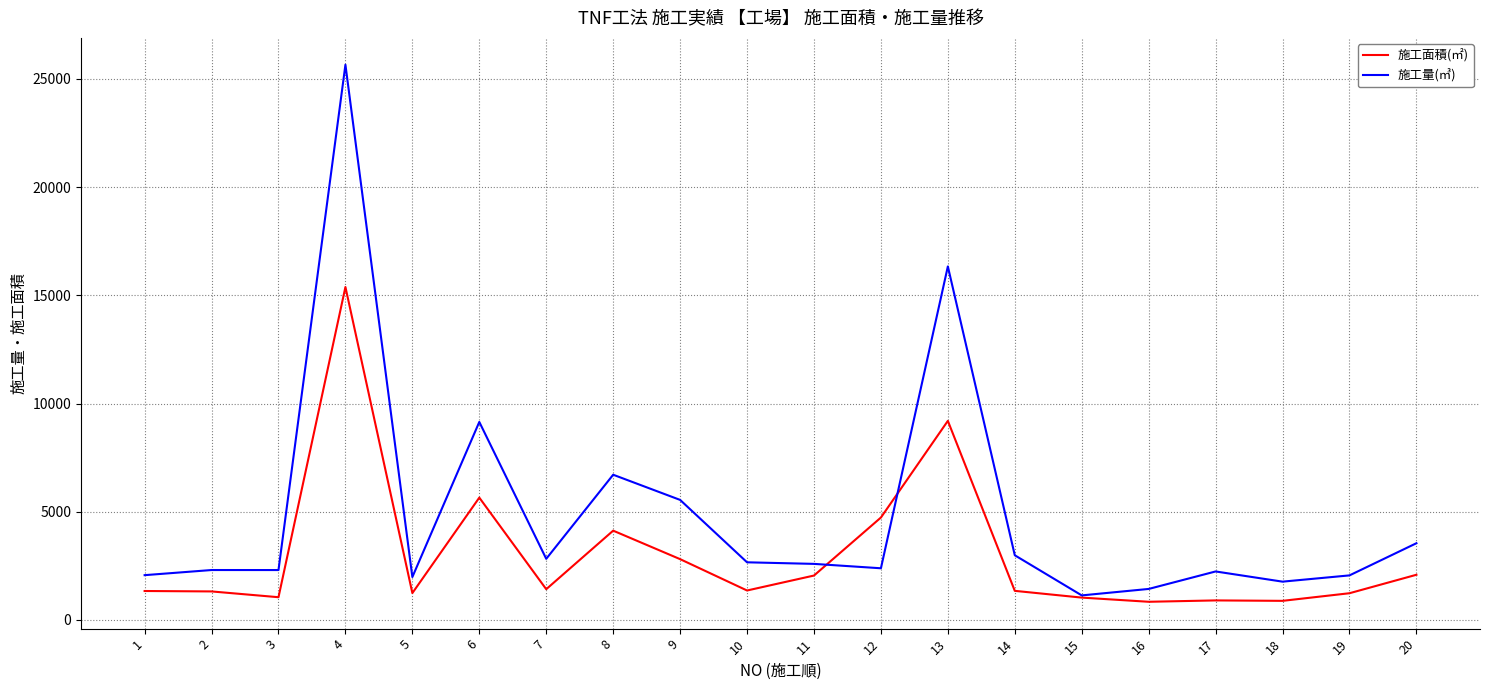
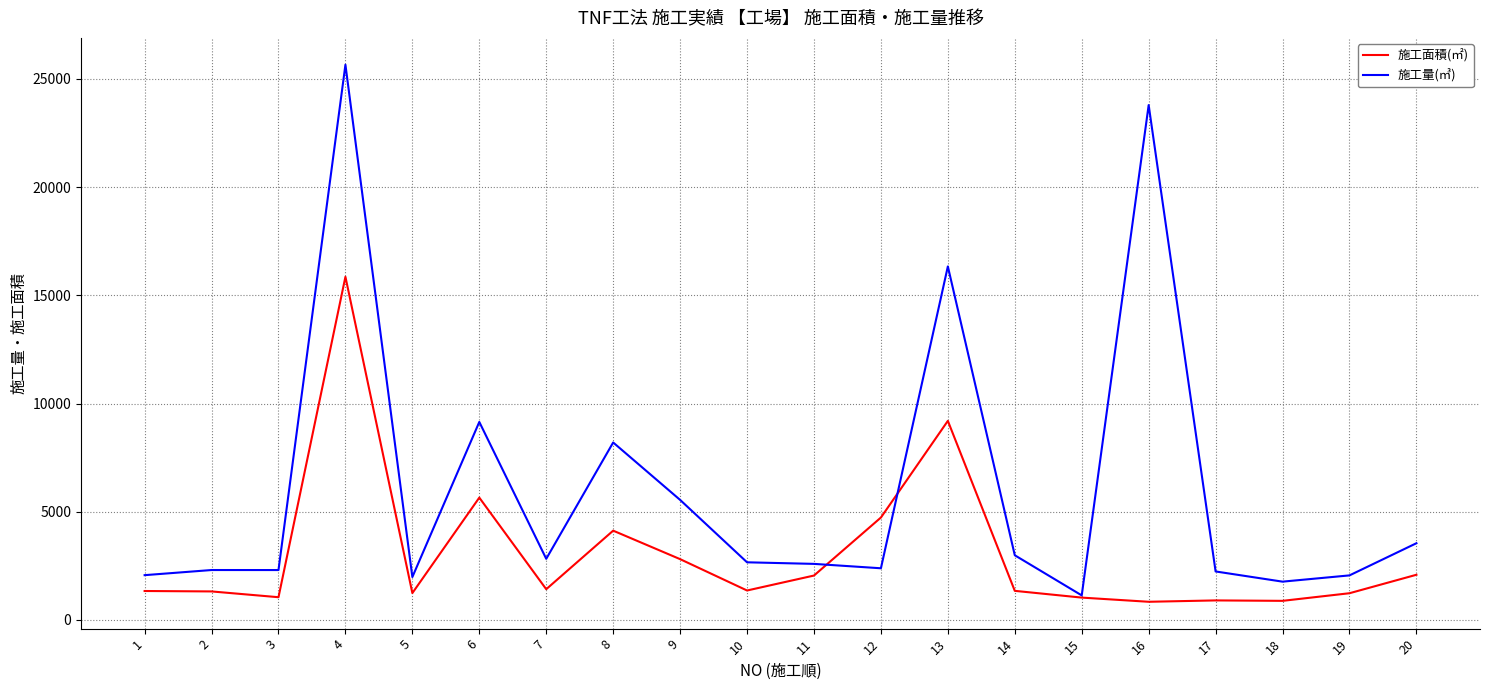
施工面積(㎡), 4: 15400 -> 15900
施工量(㎥), 8: 6700 -> 8200
施工量(㎥), 16: 1400 -> 23800
